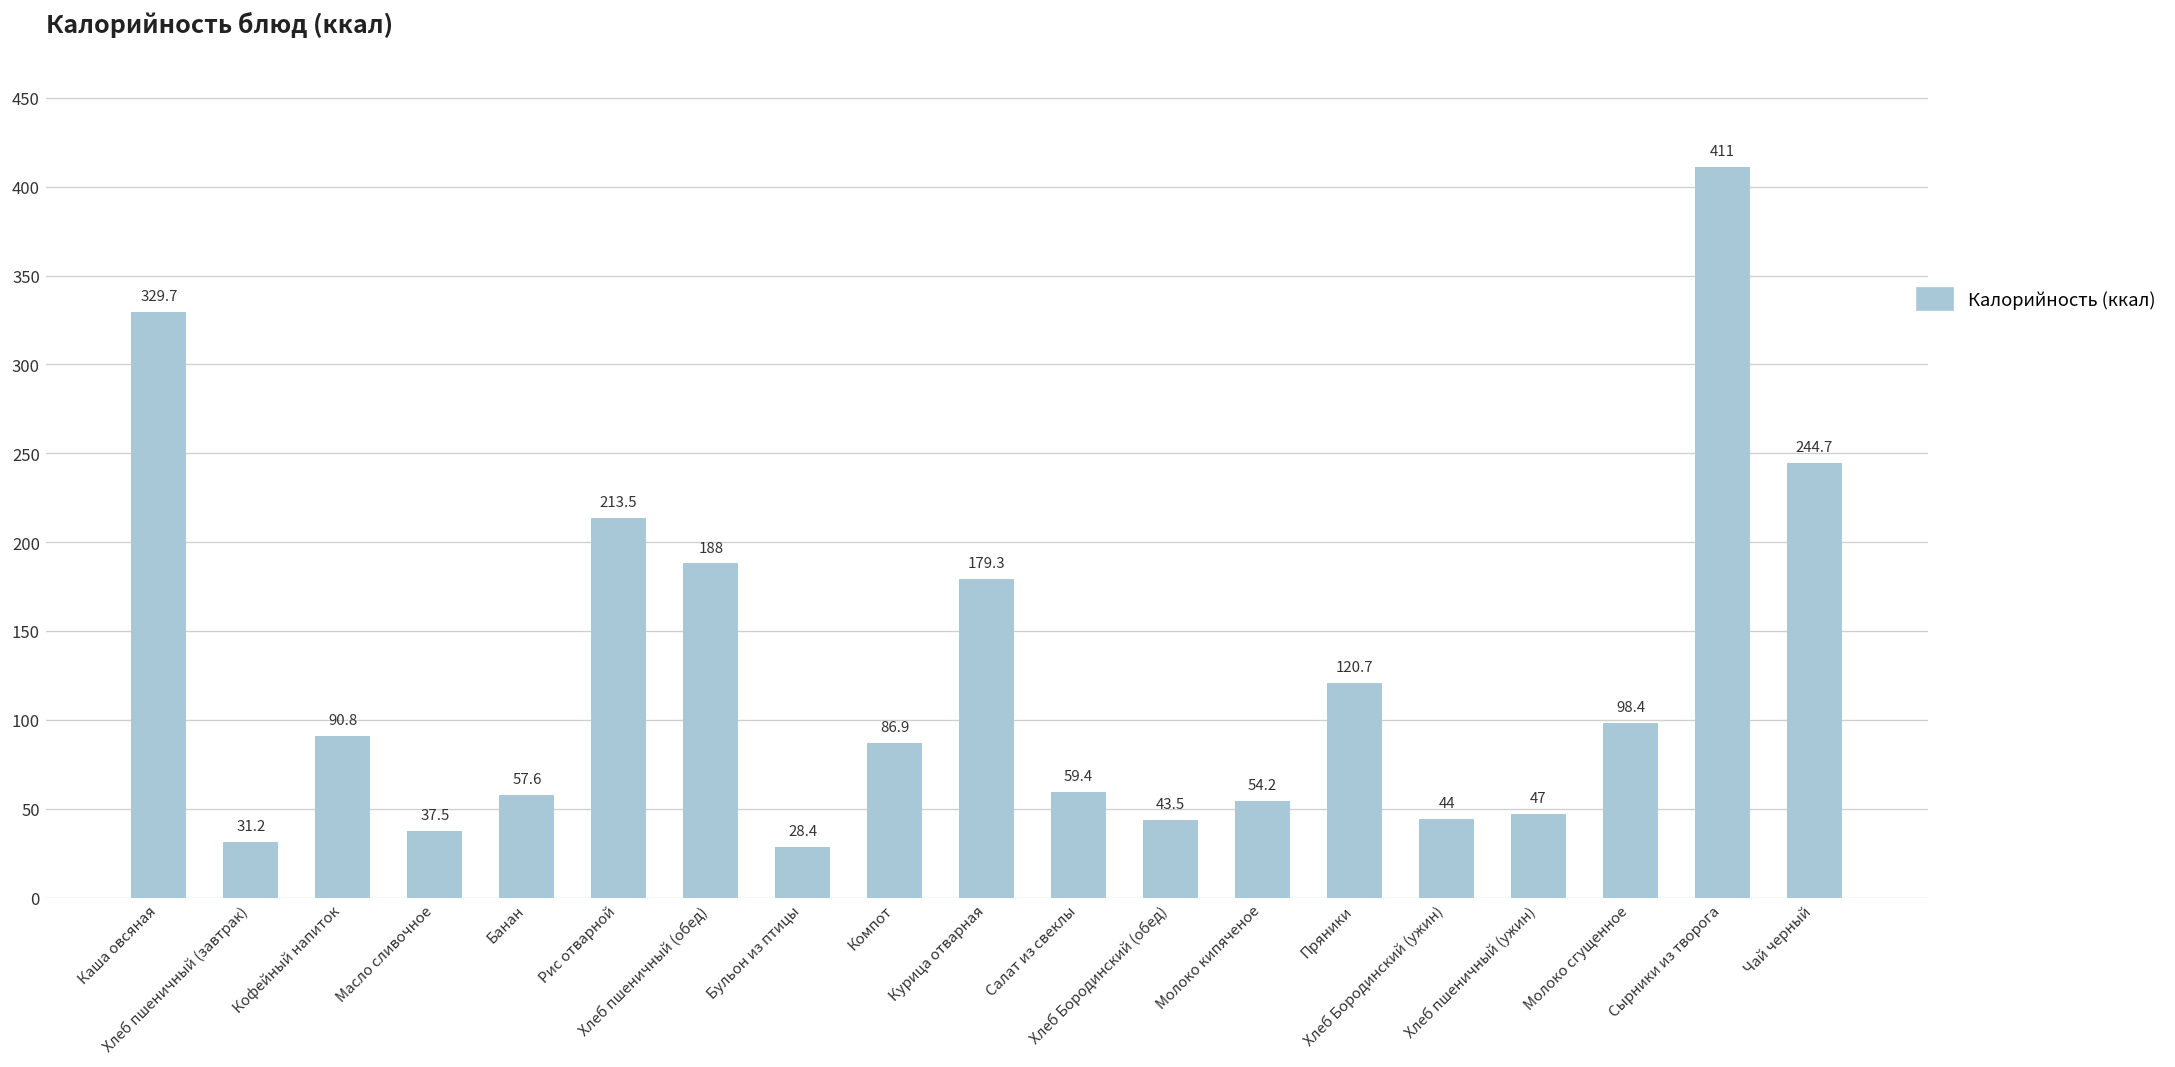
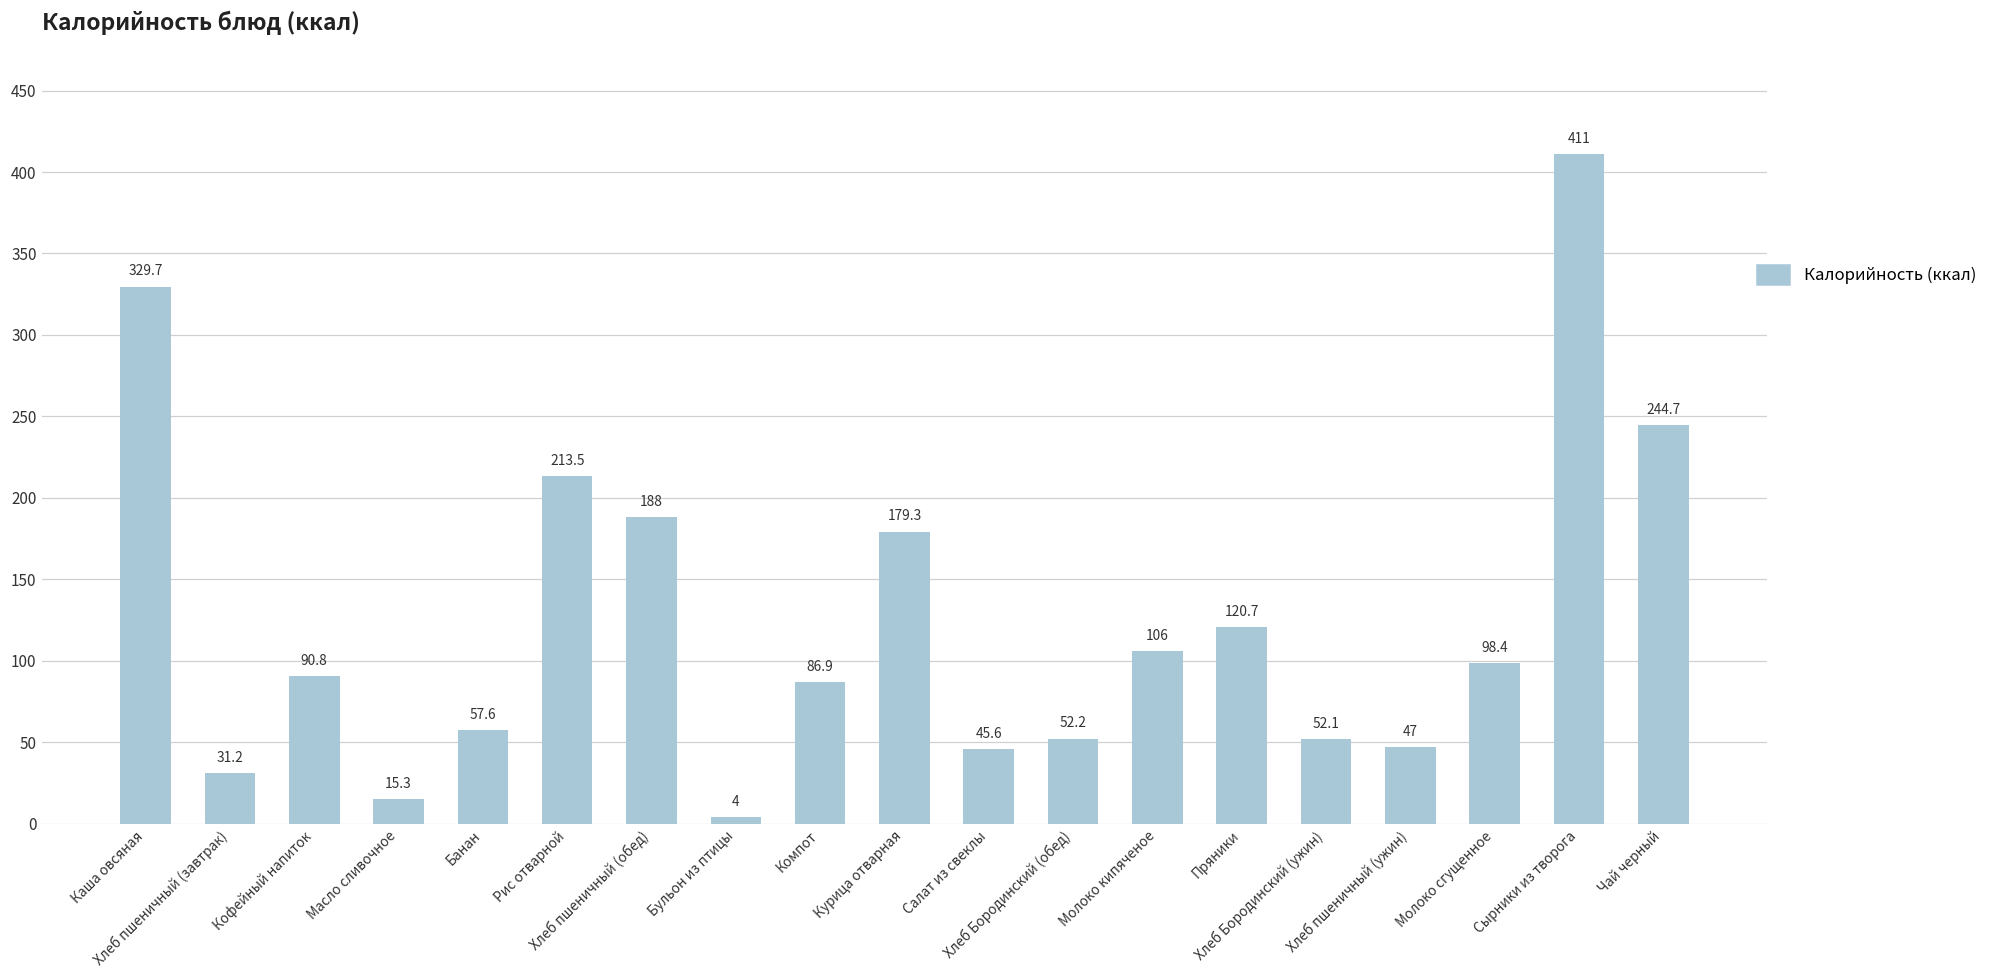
Масло сливочное: 37.5 -> 15.3
Бульон из птицы: 28.4 -> 4
Салат из свеклы: 59.4 -> 45.6
Хлеб Бородинский (обед): 43.5 -> 52.2
Молоко кипяченое: 54.2 -> 106
Хлеб Бородинский (ужин): 44 -> 52.1
